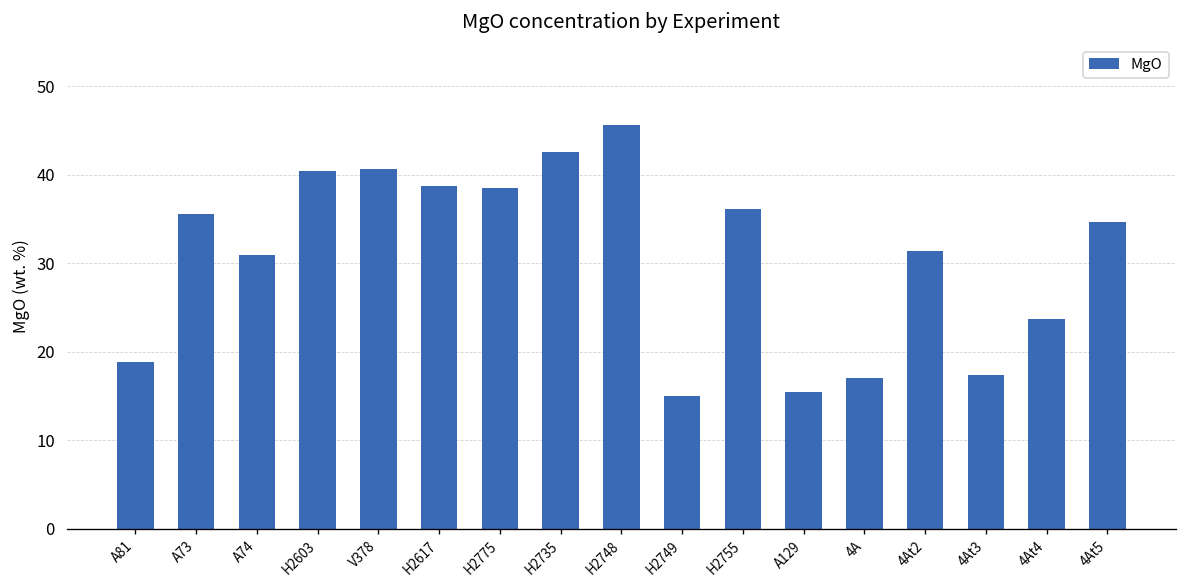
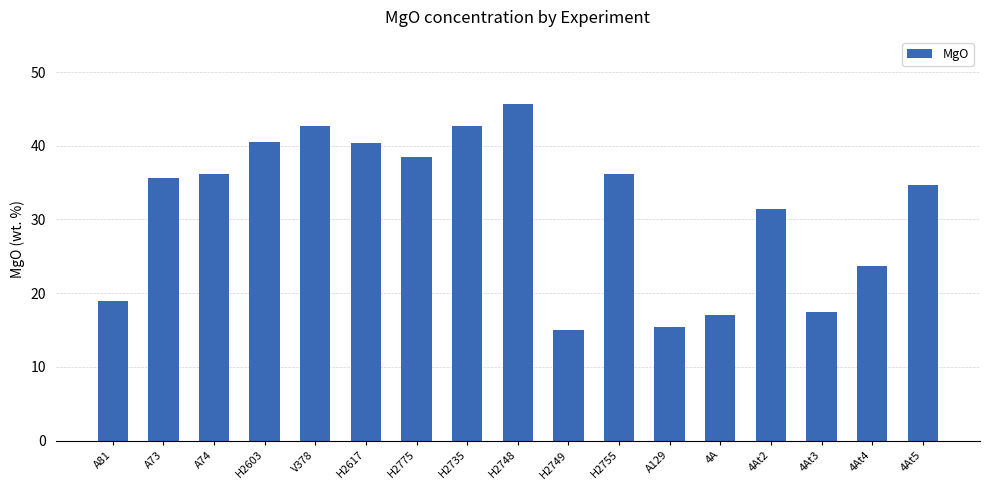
A74: 31 -> 36
V378: 41 -> 43
H2617: 39 -> 40
